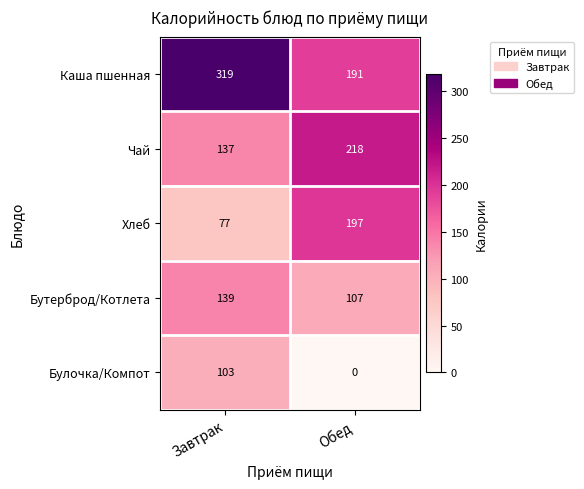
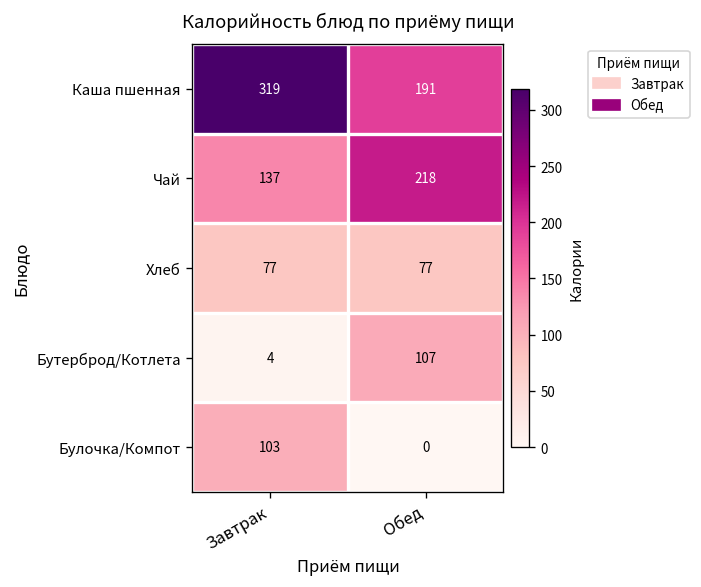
Хлеб, Обед: 197 -> 77
Бутерброд/Котлета, Завтрак: 139 -> 4
